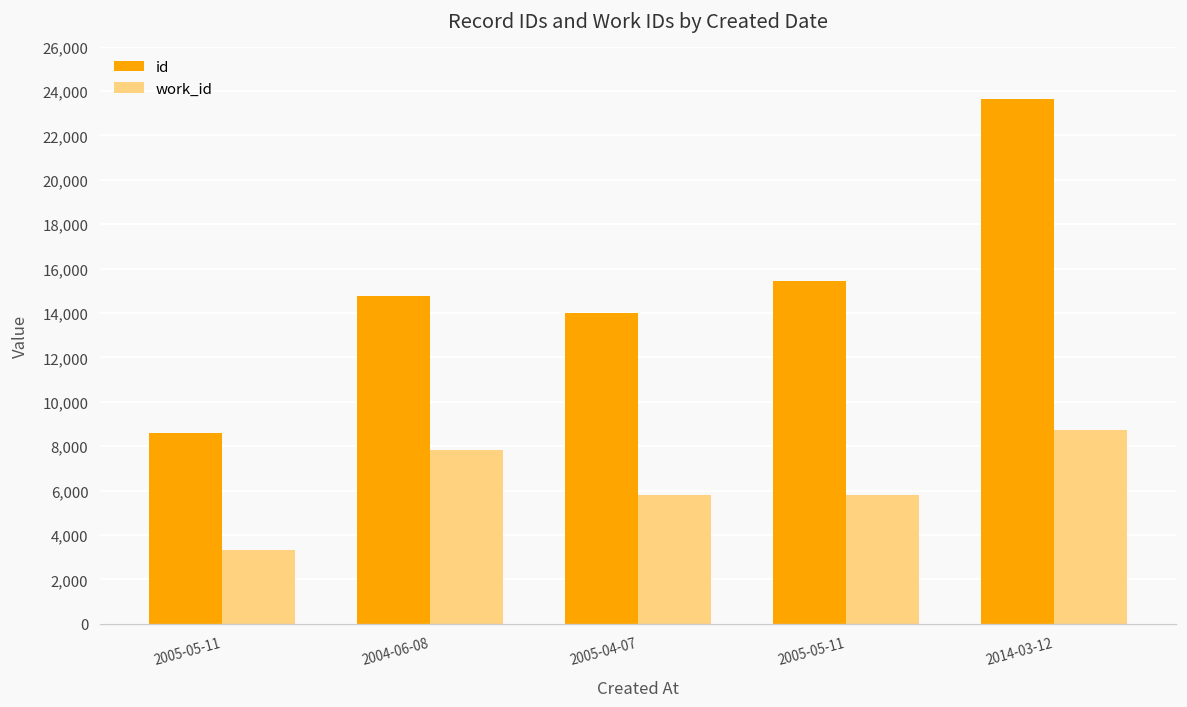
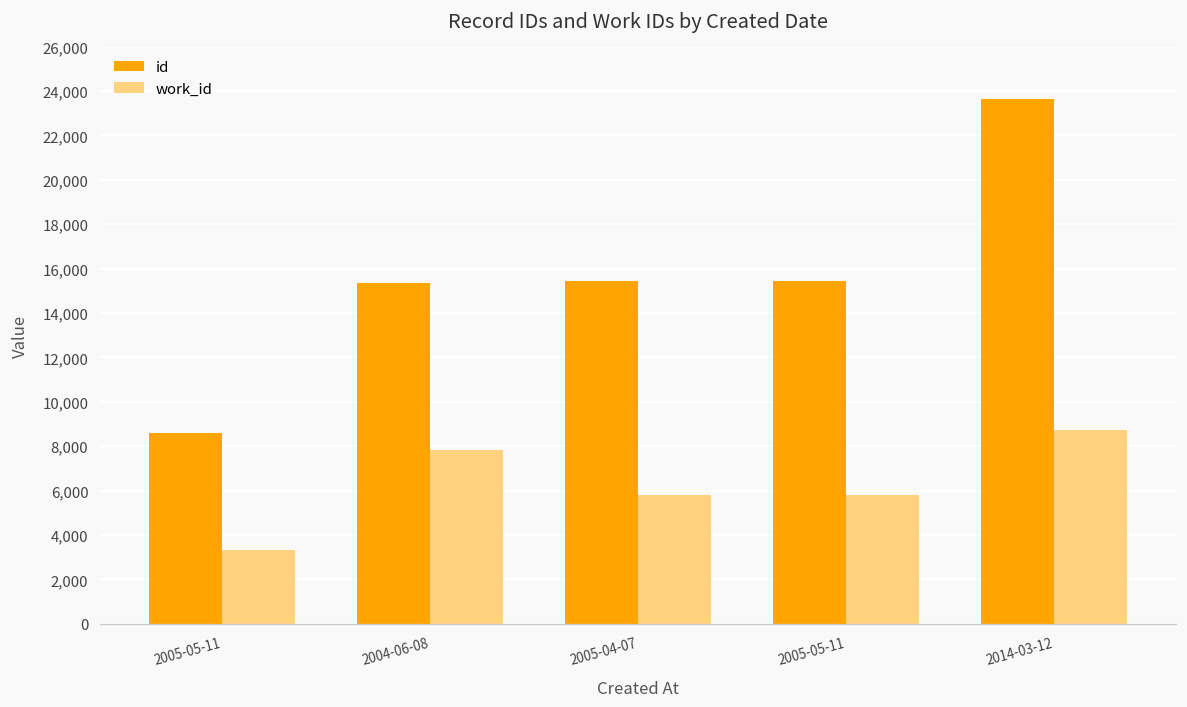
id, 2004-06-08: 14,800 -> 15,300
id, 2005-04-07: 14,000 -> 15,400
